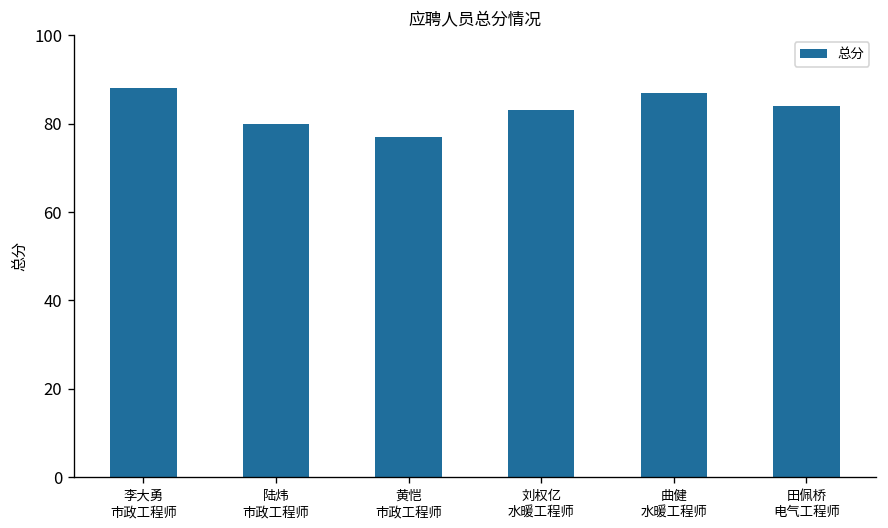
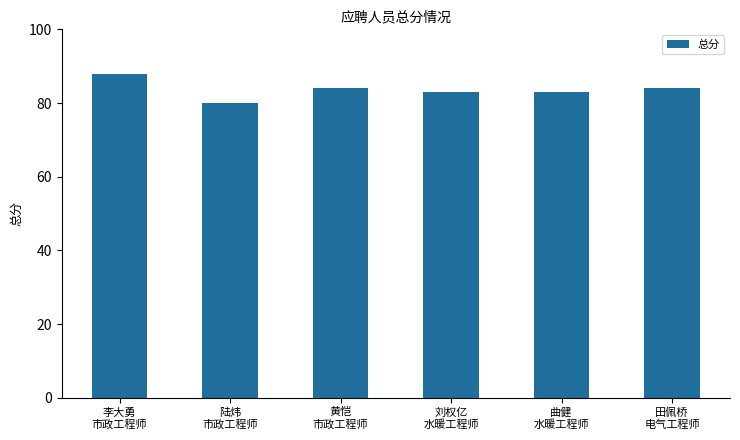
黄恺 市政工程师: 77 -> 84
曲健 水暖工程师: 87 -> 83
